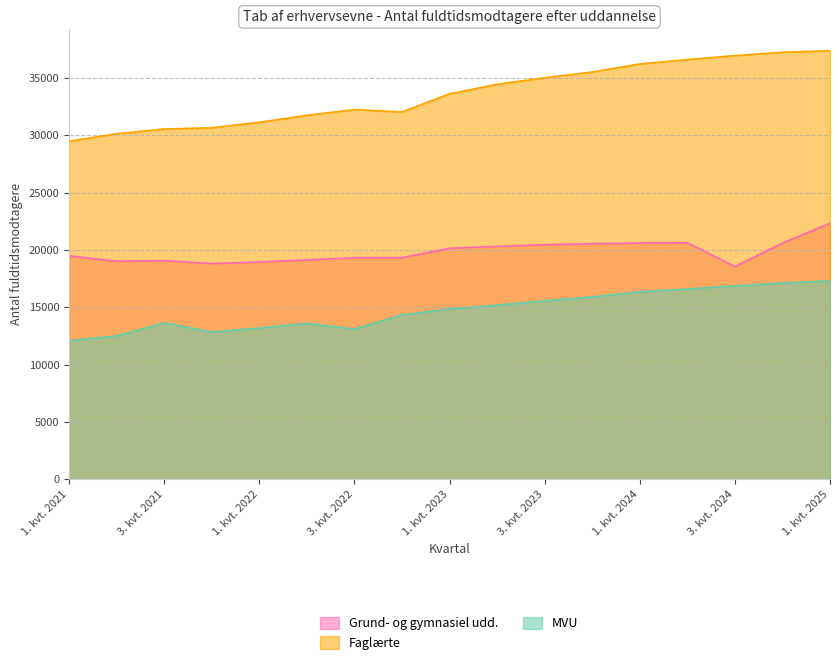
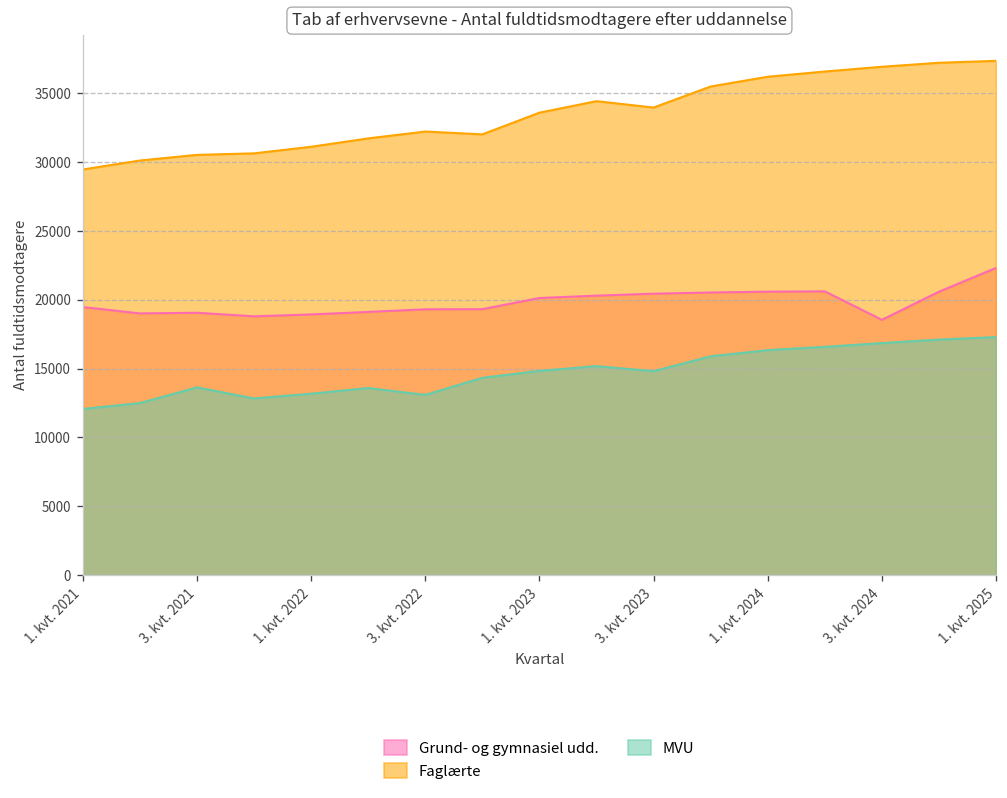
Faglærte, 3. kvt. 2023: 35000 -> 34000
MVU, 3. kvt. 2023: 15600 -> 14800
